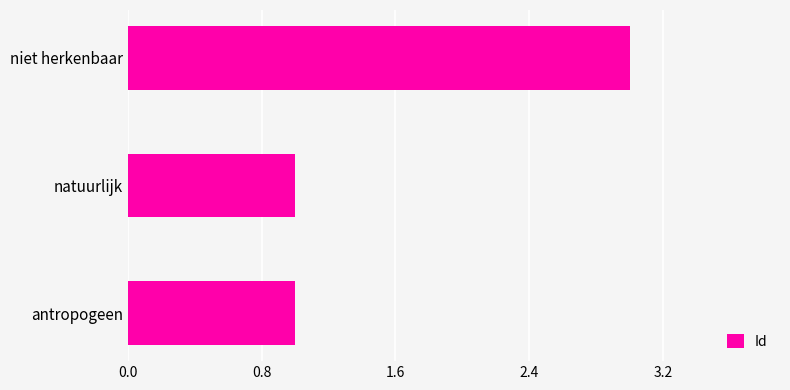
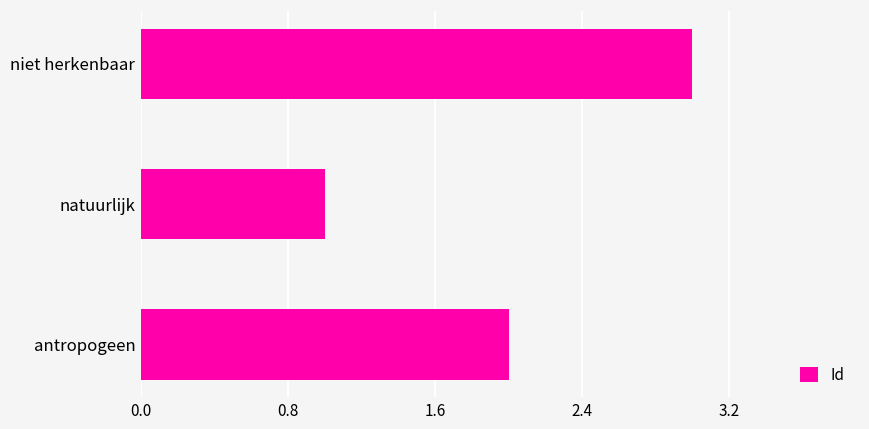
antropogeen: 1 -> 2
